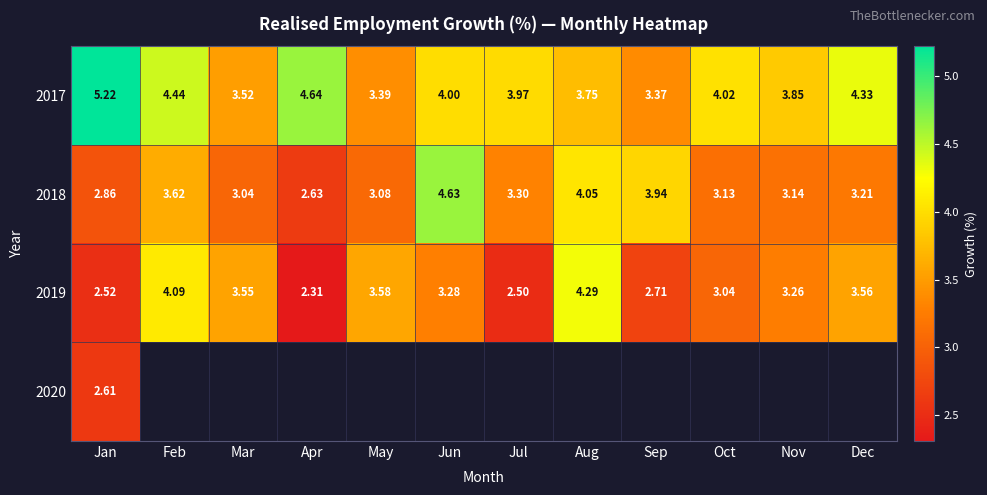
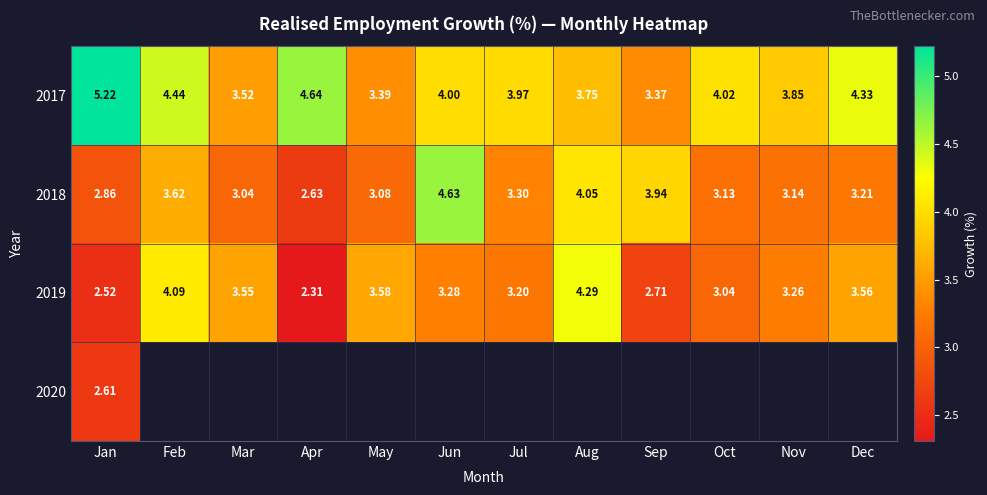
2019, Jul: 2.50 -> 3.20
